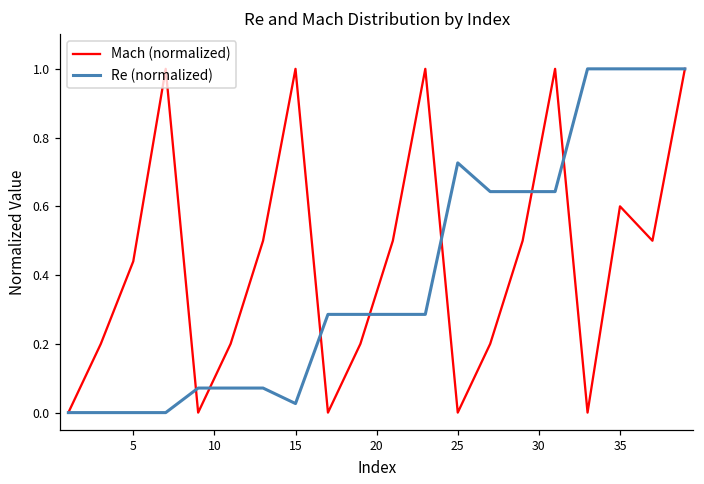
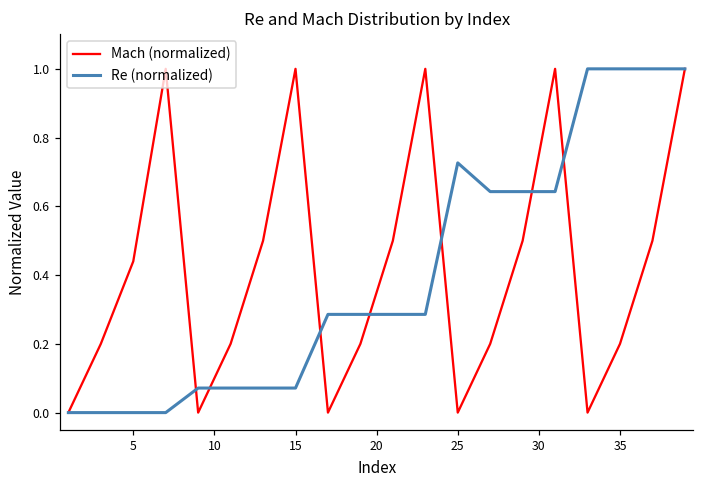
Re (normalized), 15: 0.03 -> 0.07
Mach (normalized), 35: 0.60 -> 0.20
